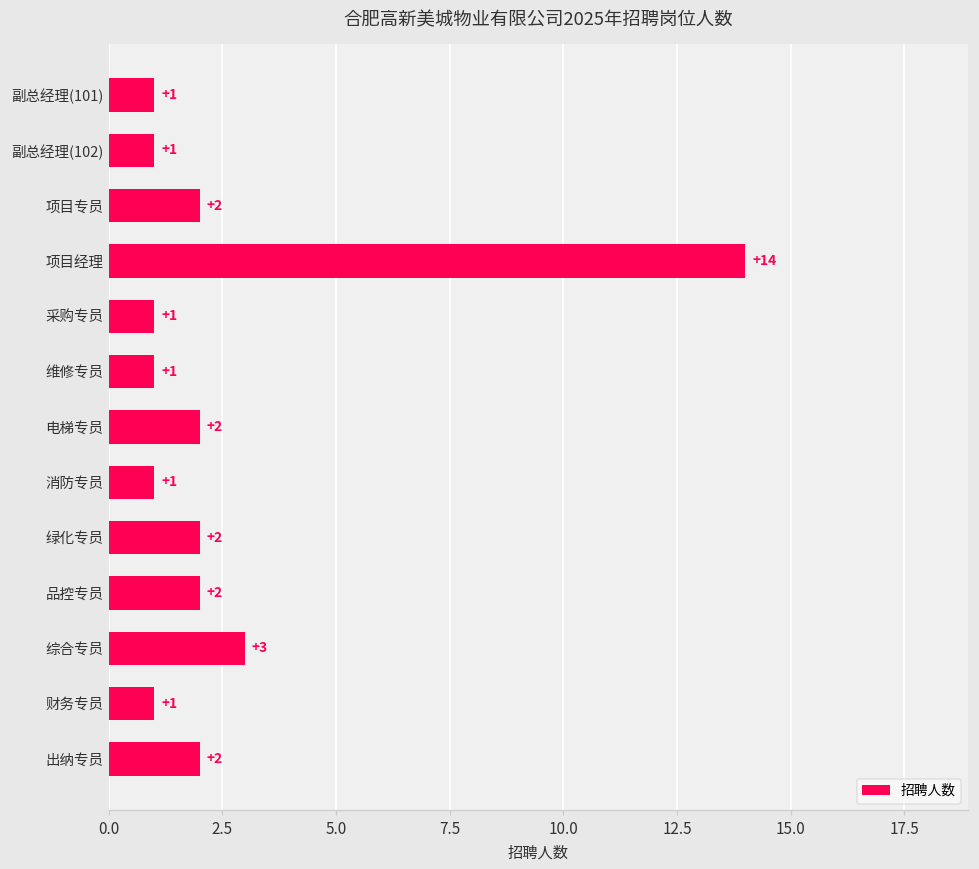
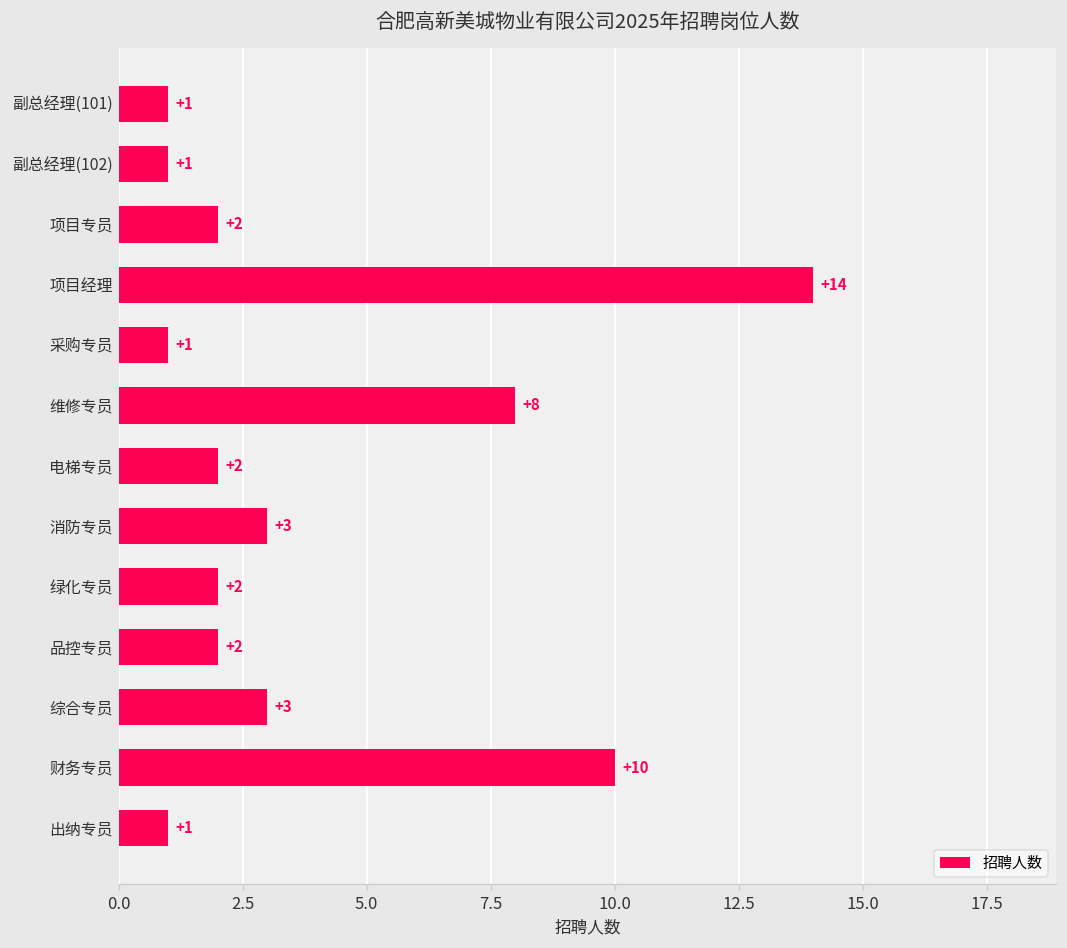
维修专员: +1 -> +8
消防专员: +1 -> +3
财务专员: +1 -> +10
出纳专员: +2 -> +1
